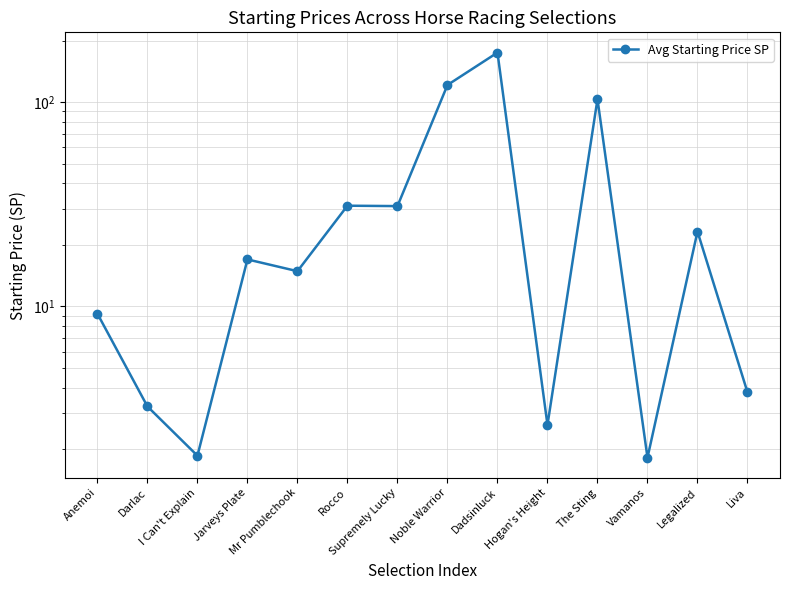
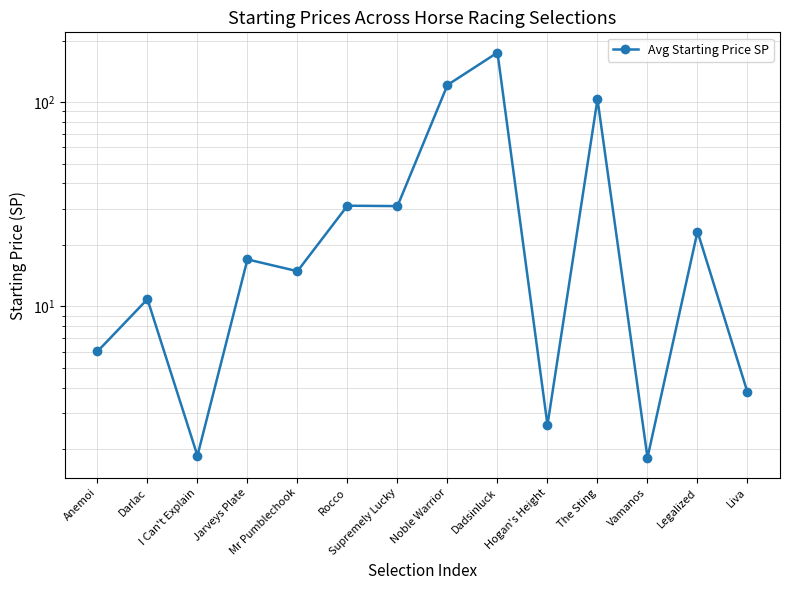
Anemoi: 9 -> 6.0
Darlac: 3.2 -> 11
